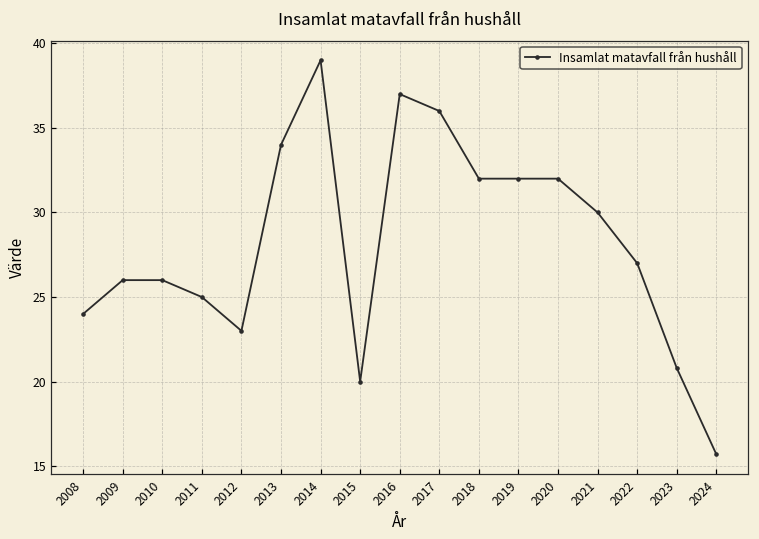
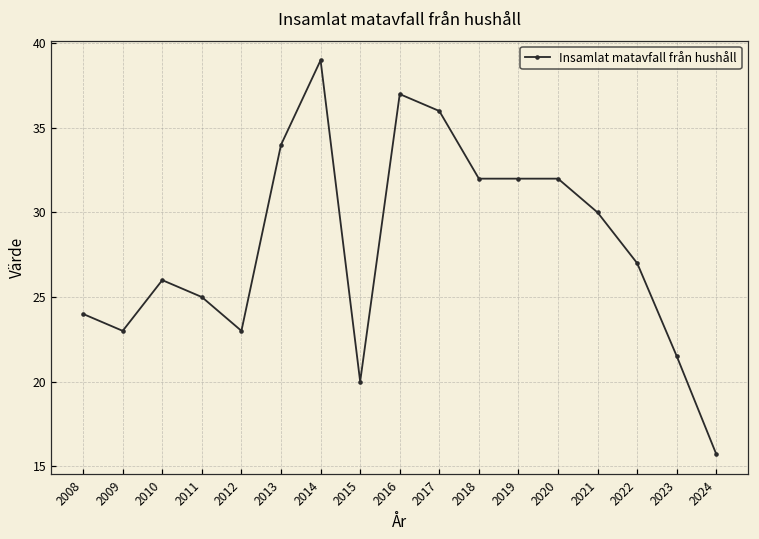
2009: 26 -> 23
2023: 20.8 -> 21.5
